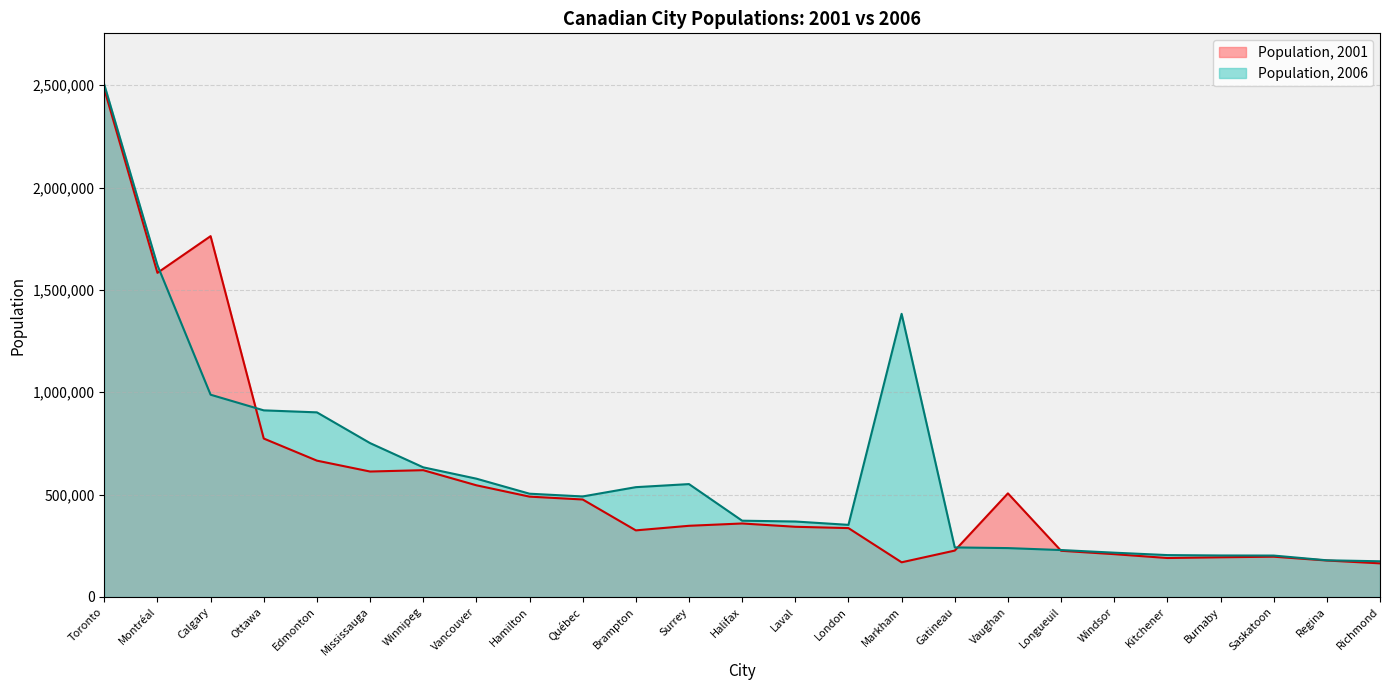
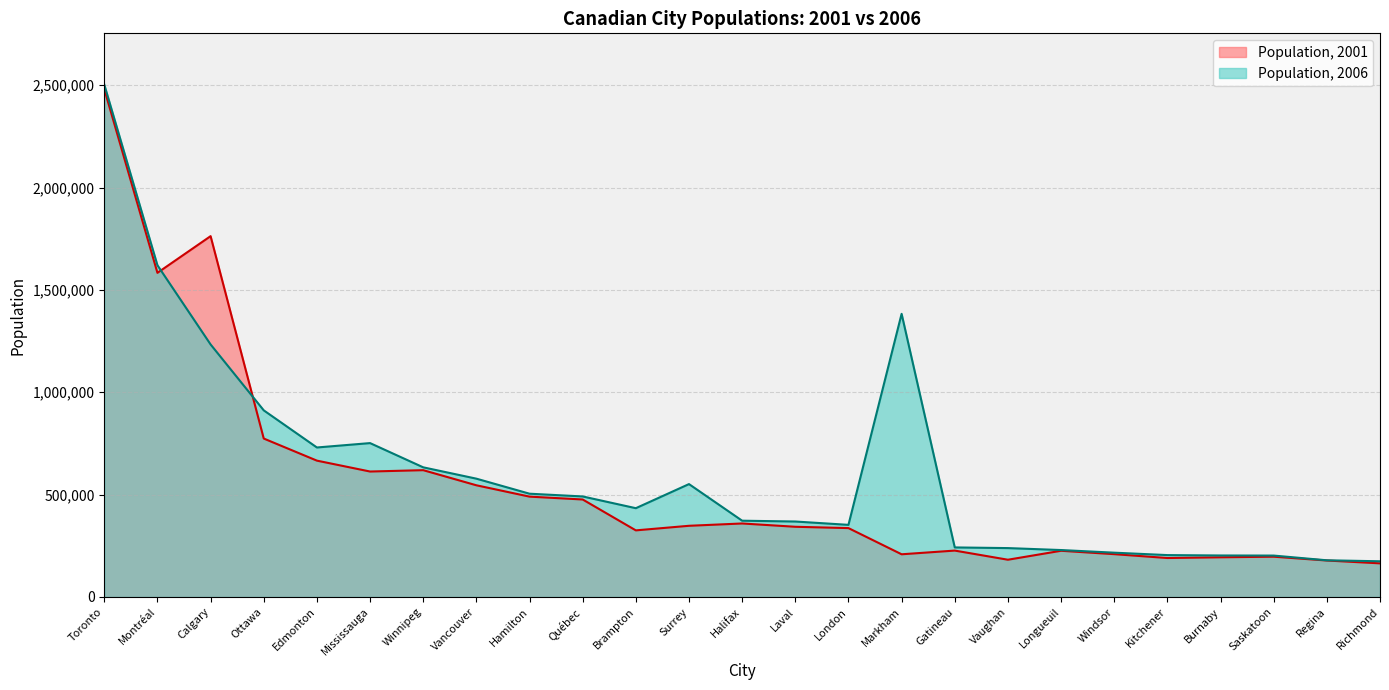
Population, 2006, Calgary: 990,000 -> 1,230,000
Population, 2006, Edmonton: 900,000 -> 730,000
Population, 2006, Brampton: 540,000 -> 430,000
Population, 2001, Markham: 170,000 -> 210,000
Population, 2001, Vaughan: 510,000 -> 180,000
